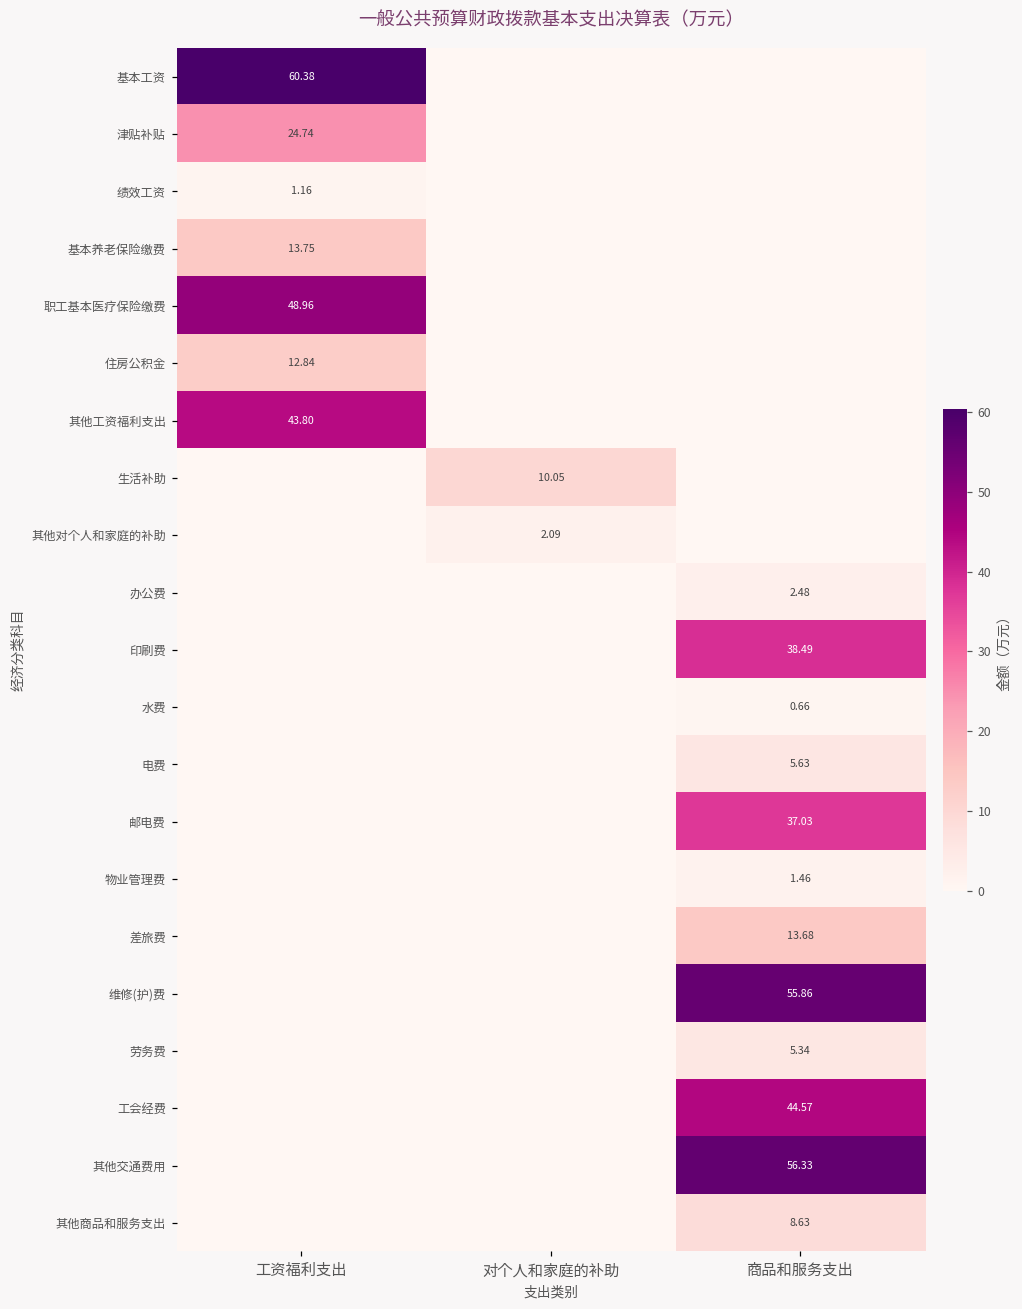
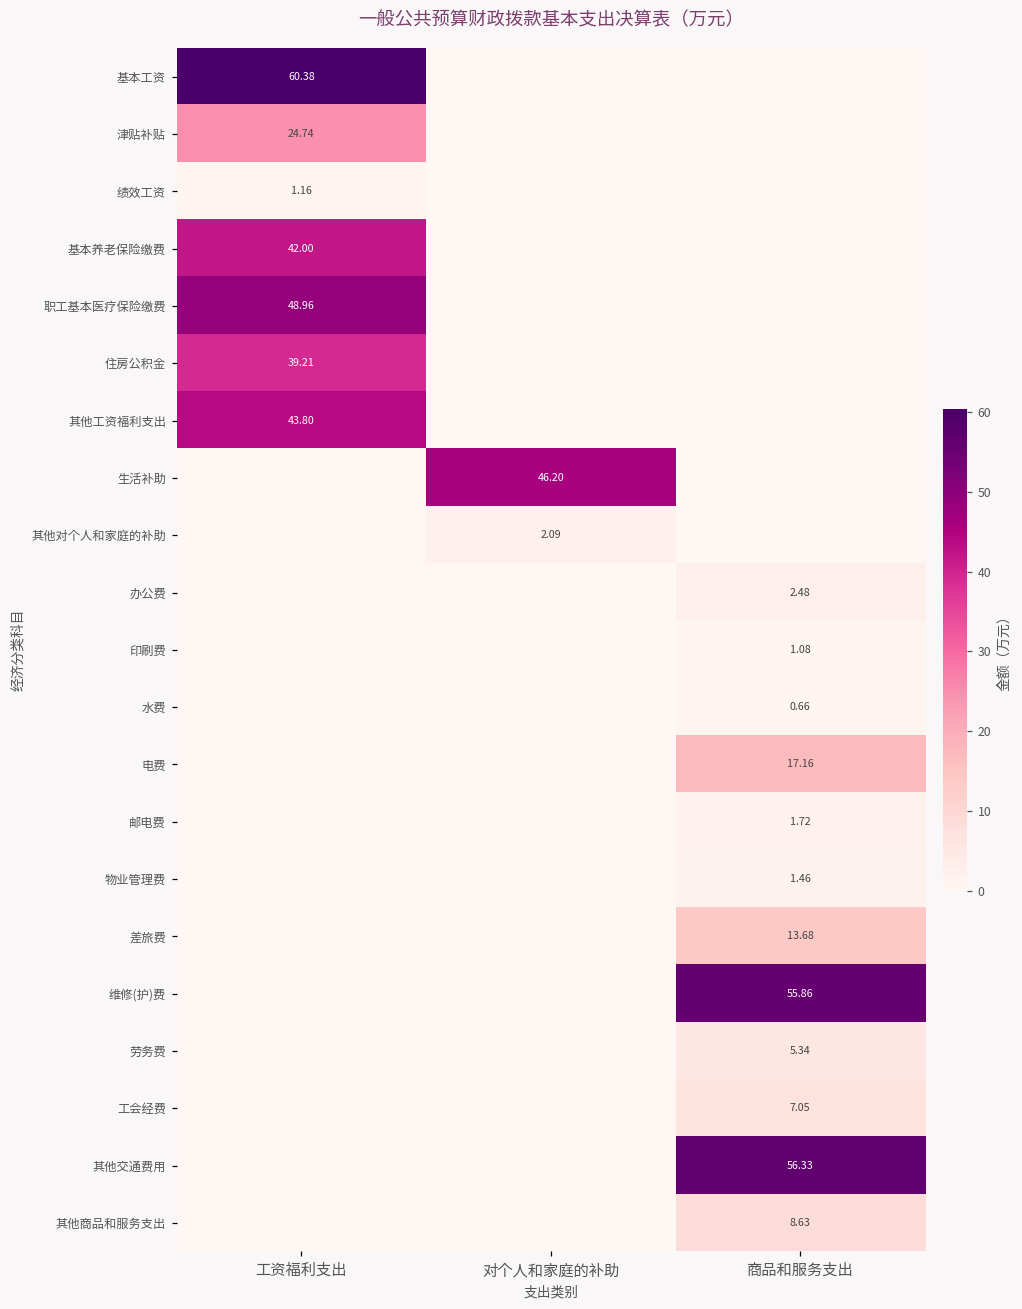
基本养老保险缴费, 工资福利支出: 13.75 -> 42.00
住房公积金, 工资福利支出: 12.84 -> 39.21
生活补助, 对个人和家庭的补助: 10.05 -> 46.20
印刷费, 商品和服务支出: 38.49 -> 1.08
电费, 商品和服务支出: 5.63 -> 17.16
邮电费, 商品和服务支出: 37.03 -> 1.72
工会经费, 商品和服务支出: 44.57 -> 7.05
